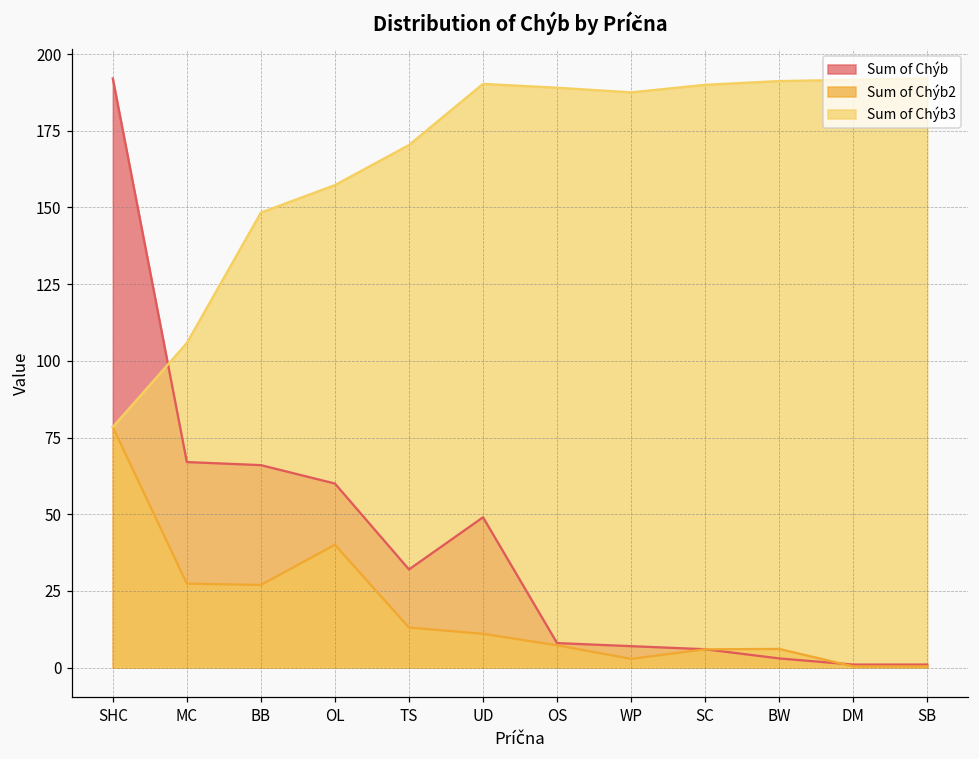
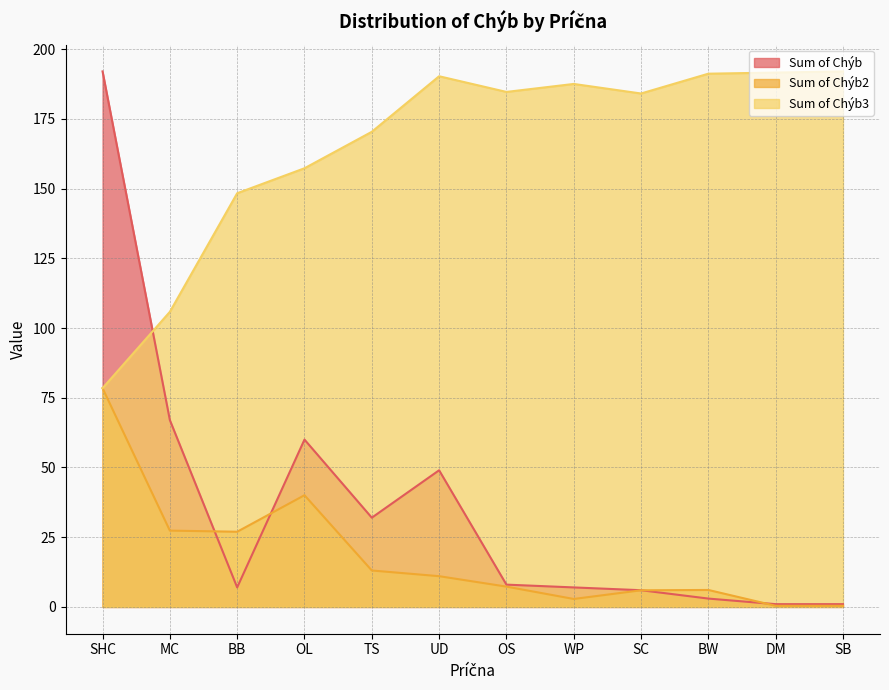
Sum of Chýb, BB: 66 -> 7
Sum of Chýb3, OS: 189 -> 185
Sum of Chýb3, SC: 190 -> 184
